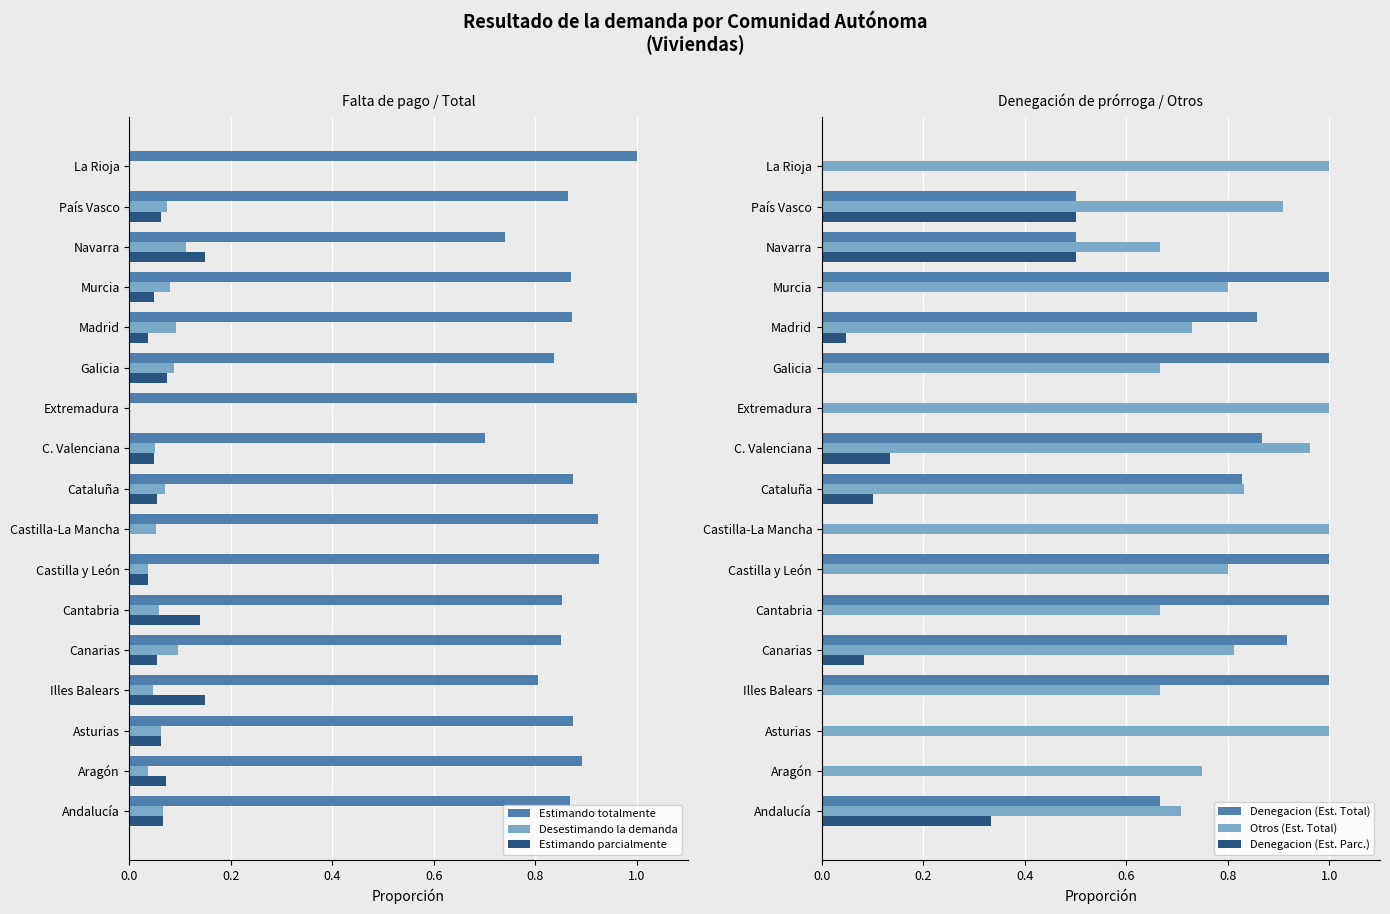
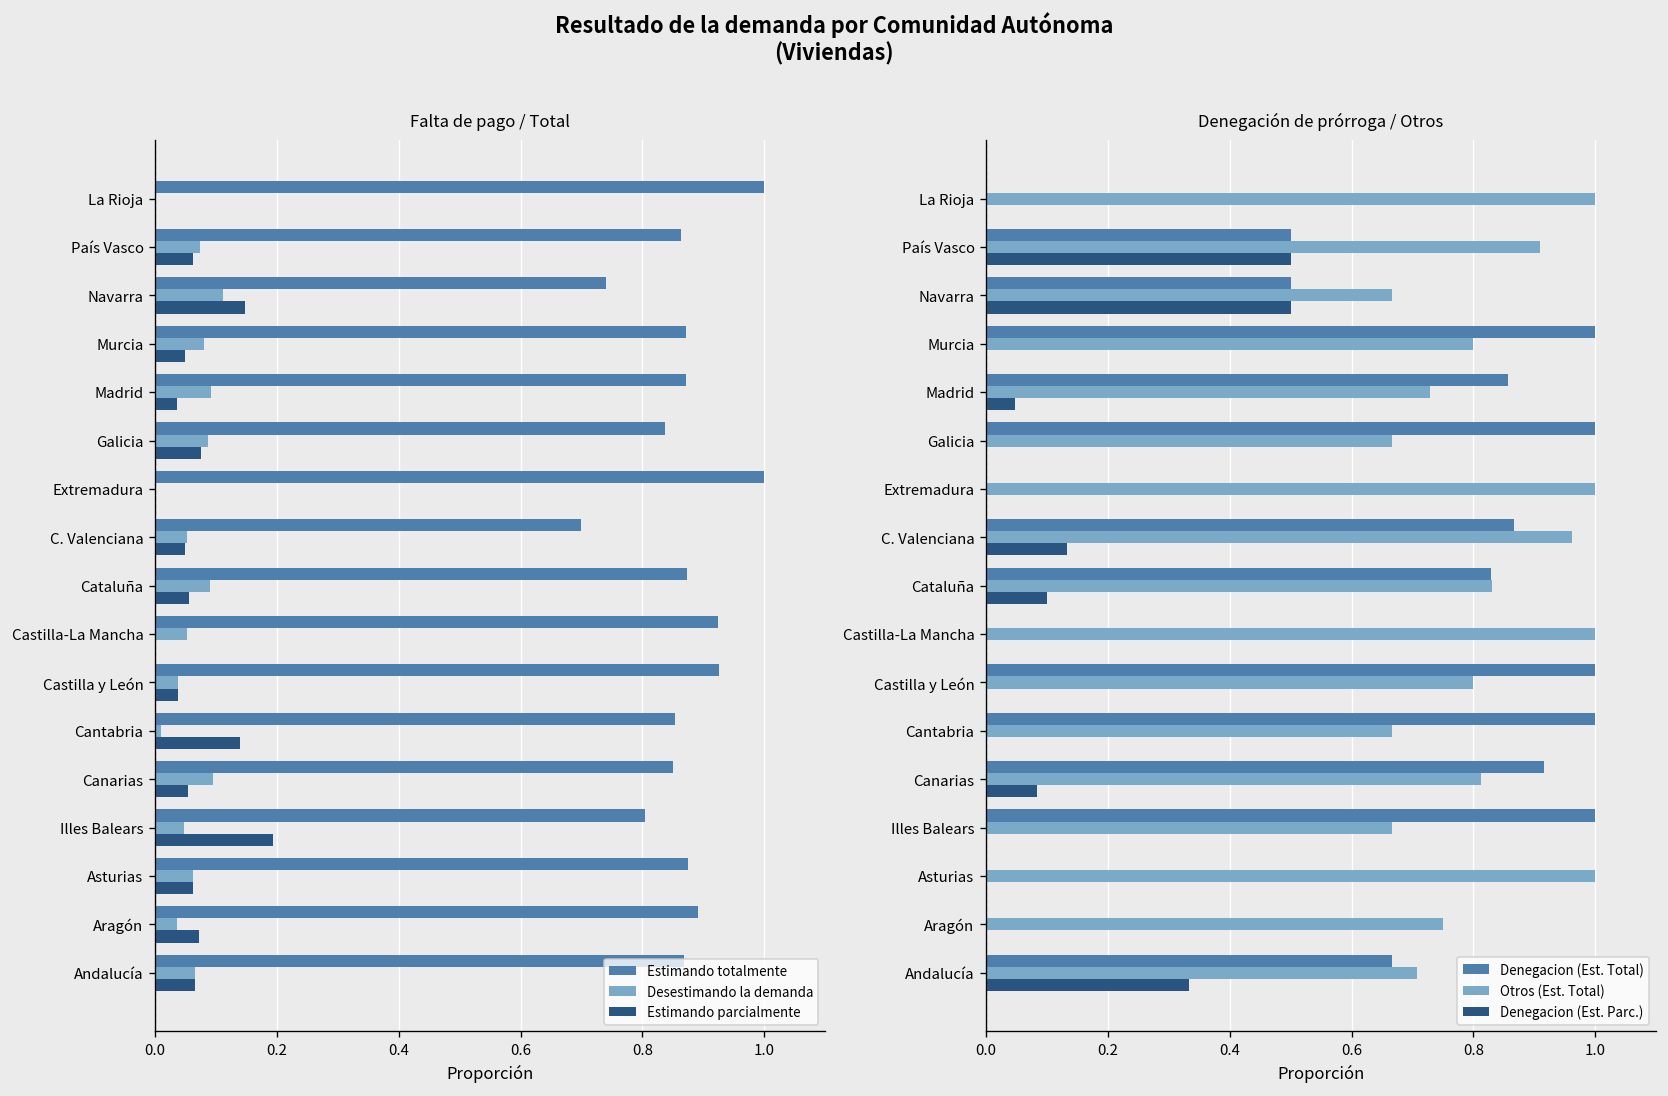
Falta de pago / Total, Desestimando la demanda, Cataluña: 0.07 -> 0.09
Falta de pago / Total, Desestimando la demanda, Cantabria: 0.06 -> 0.01
Falta de pago / Total, Estimando parcialmente, Illes Balears: 0.15 -> 0.19
